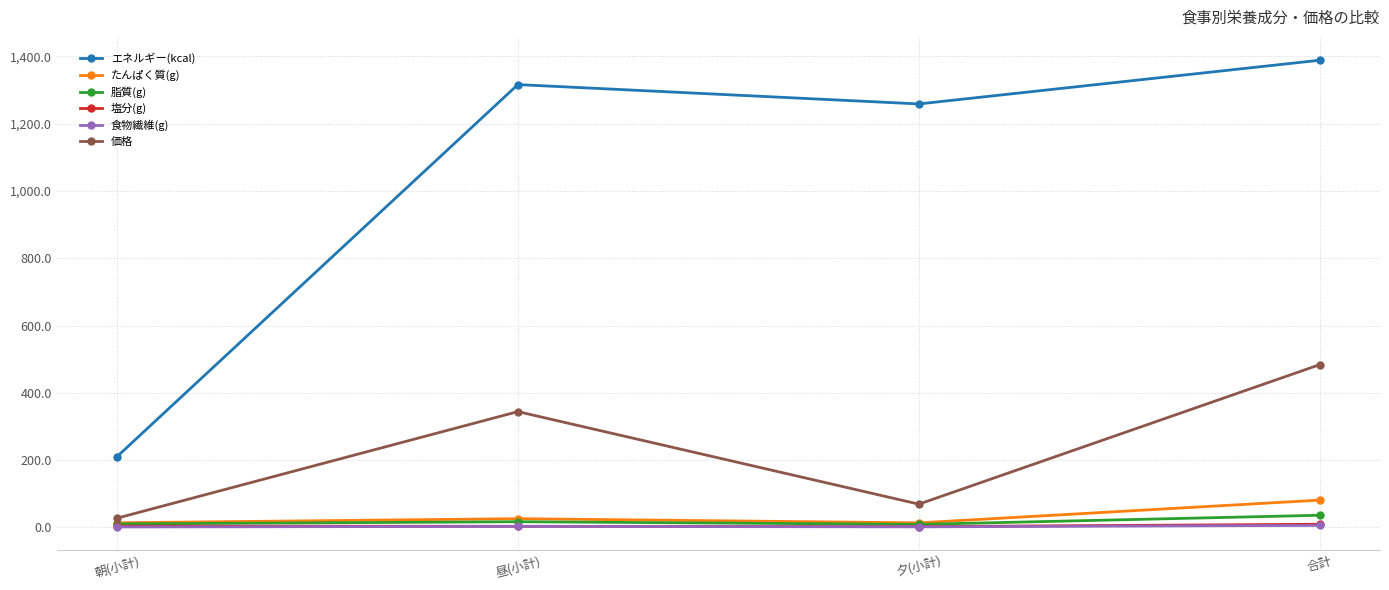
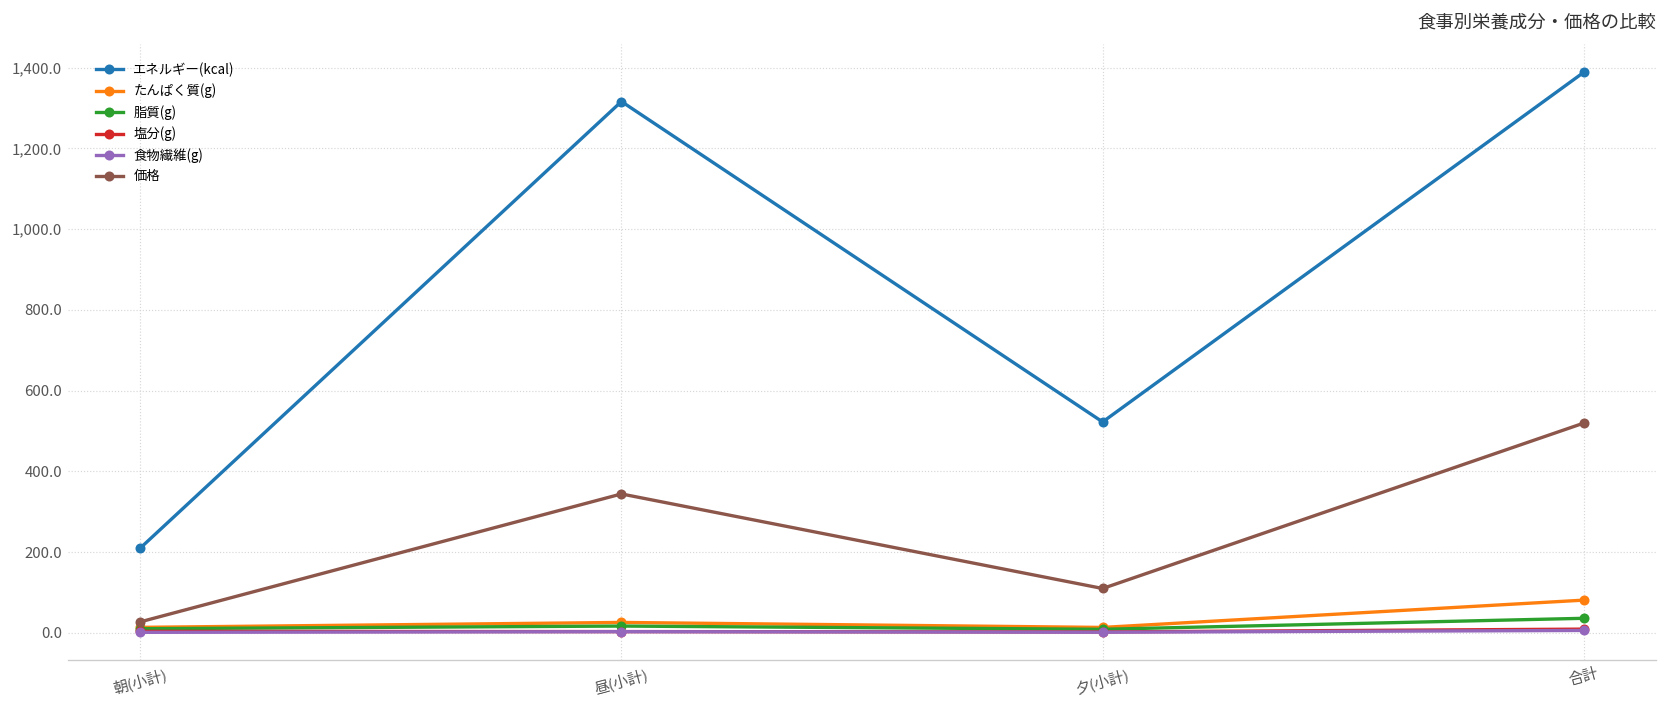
エネルギー(kcal), 夕(小計): 1,260 -> 520
価格, 夕(小計): 70 -> 110
価格, 合計: 480 -> 520
